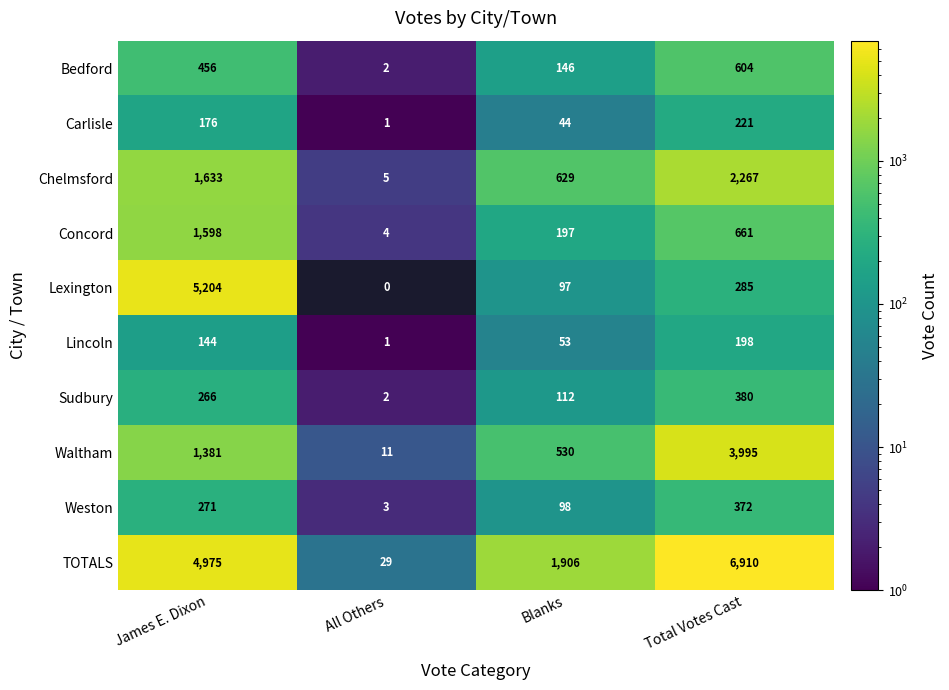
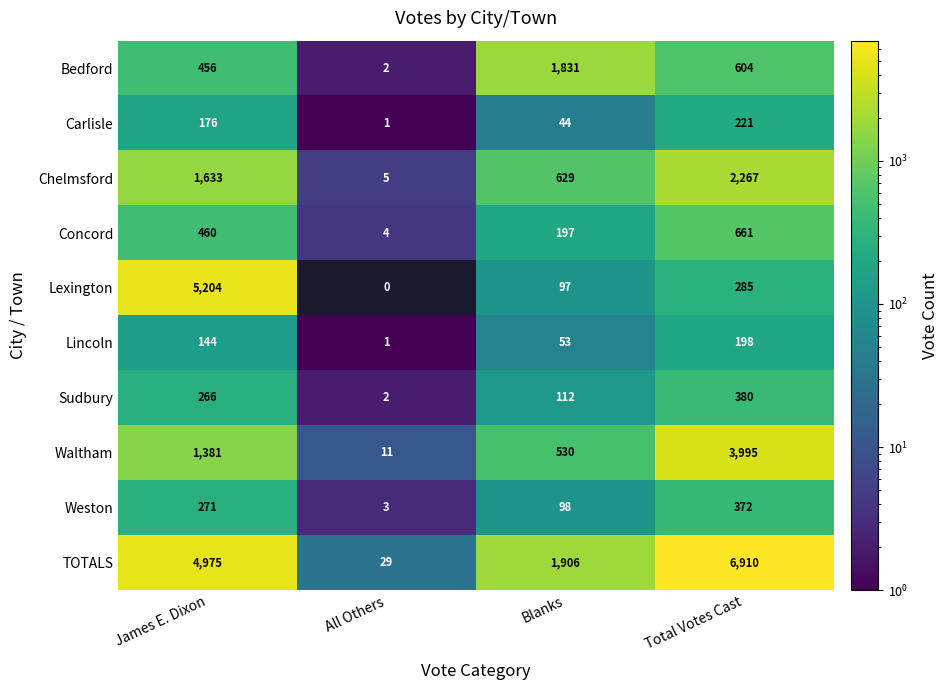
Bedford, Blanks: 146 -> 1,831
Concord, James E. Dixon: 1,598 -> 460
